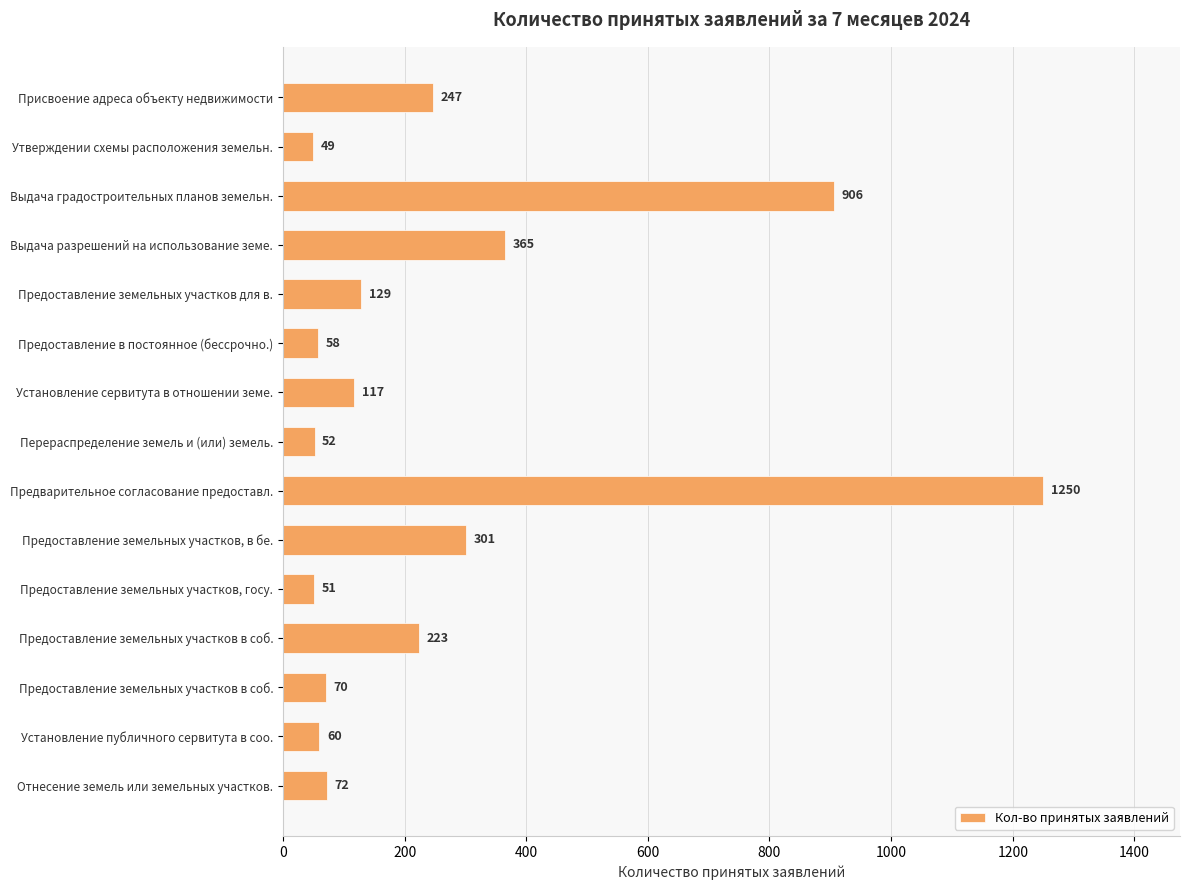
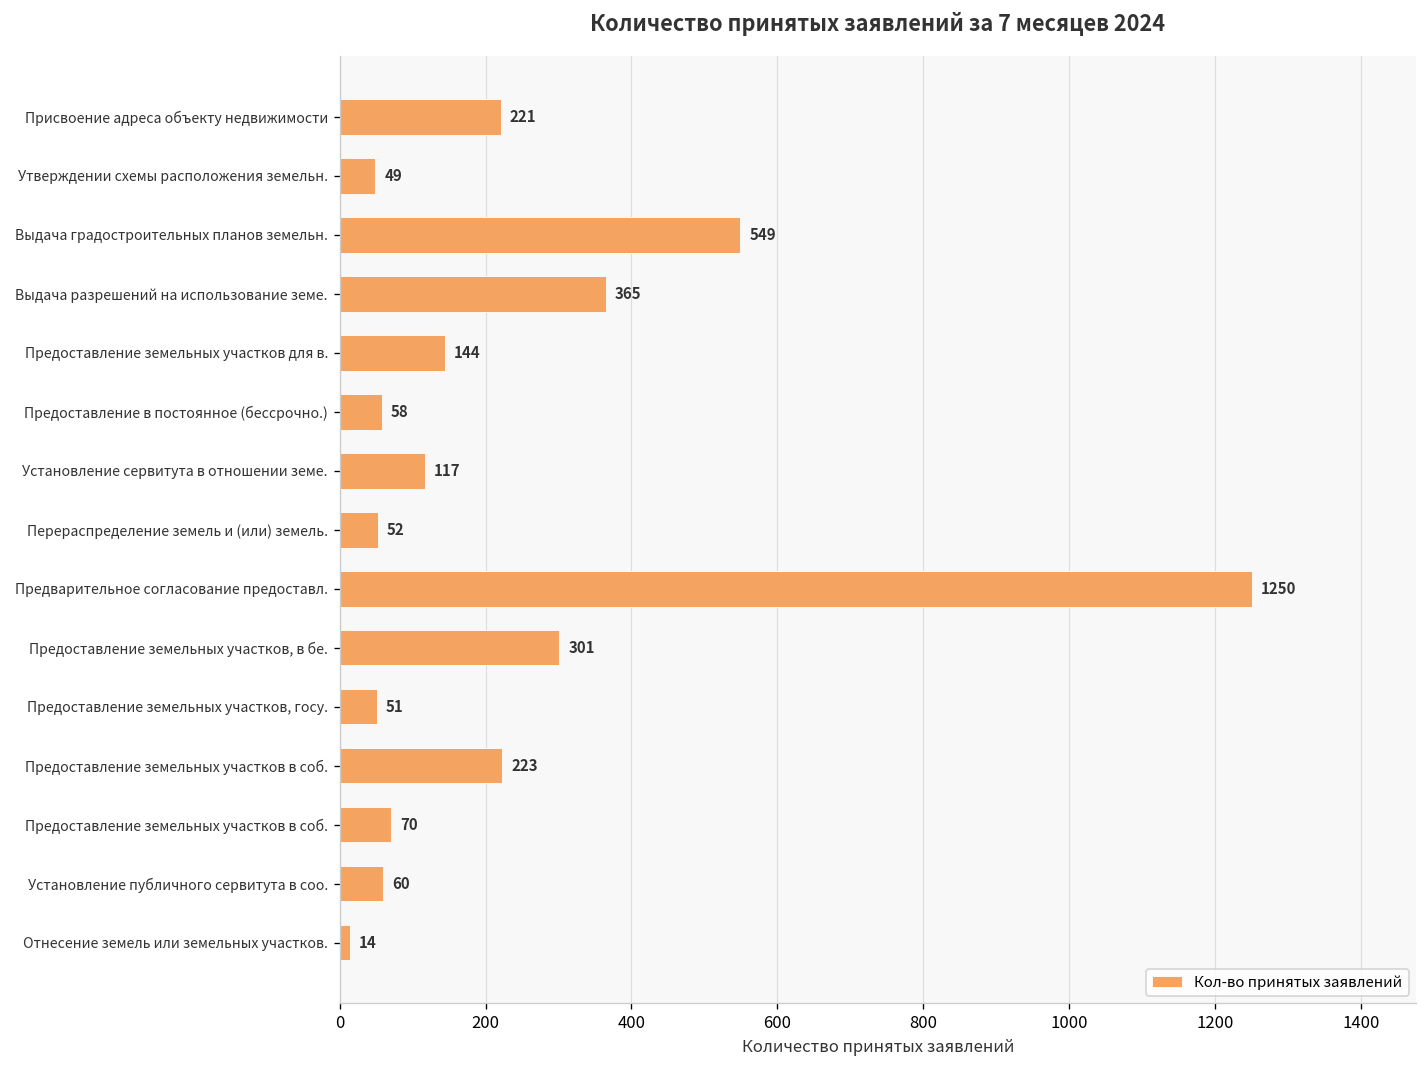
Присвоение адреса объекту недвижимости: 247 -> 221
Выдача градостроительных планов земельн.: 906 -> 549
Предоставление земельных участков для в.: 129 -> 144
Отнесение земель или земельных участков.: 72 -> 14
